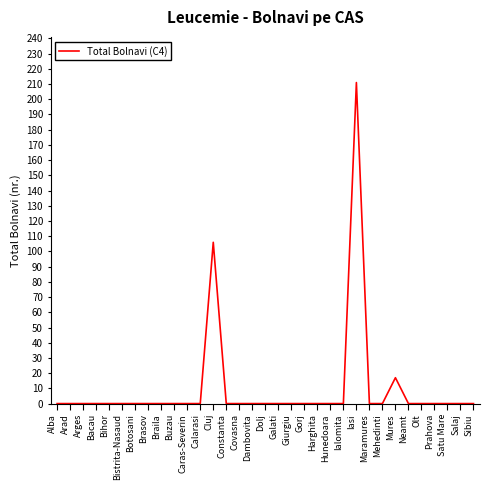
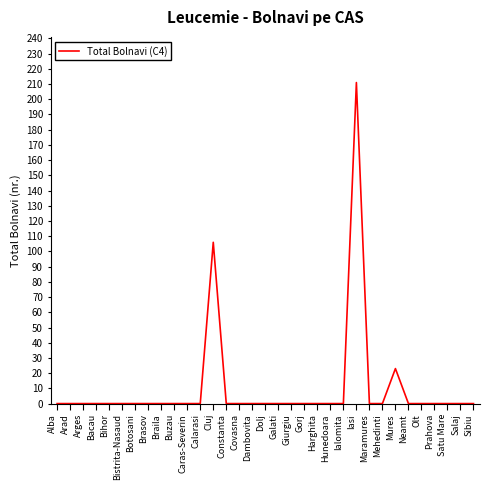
Mures: 17 -> 23
